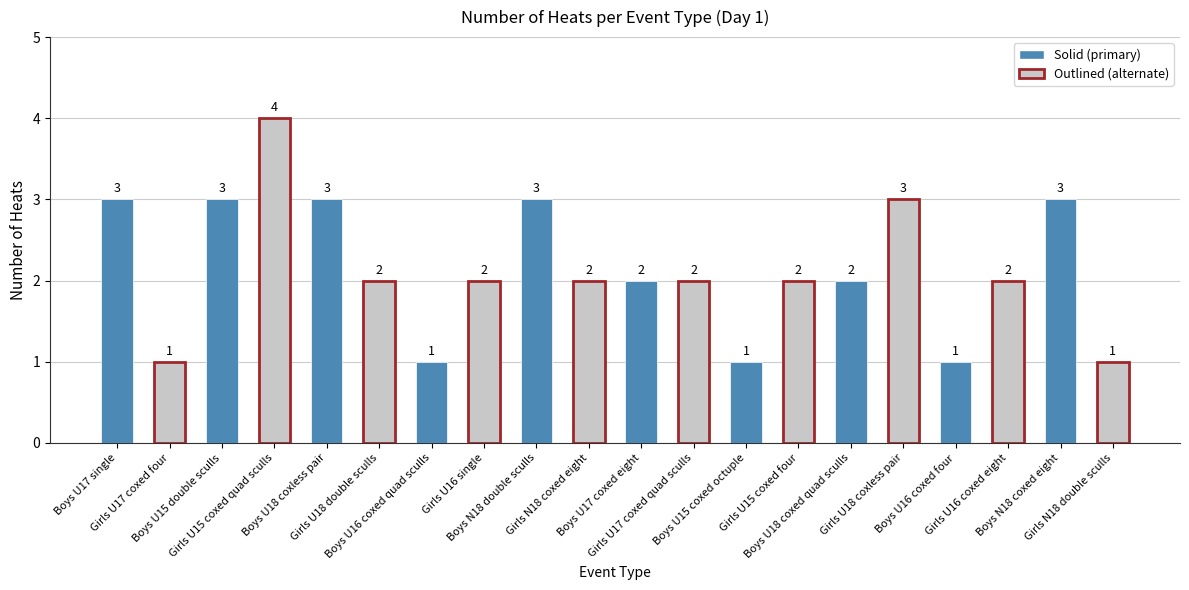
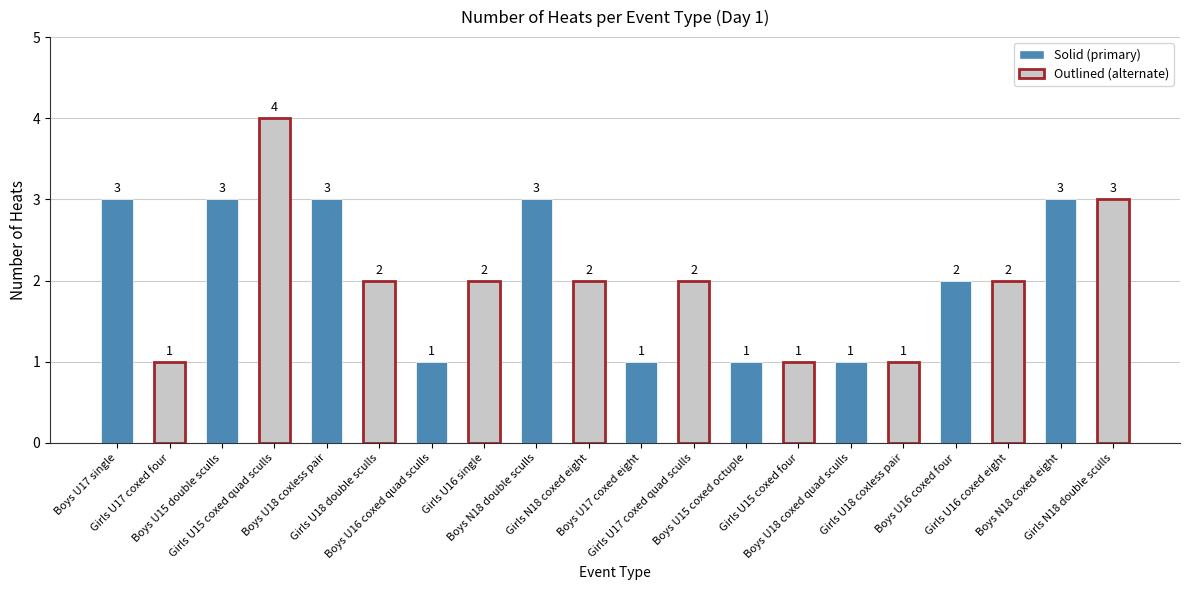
Boys U17 coxed eight: 2 -> 1
Girls U15 coxed four: 2 -> 1
Boys U18 coxed quad sculls: 2 -> 1
Girls U18 coxless pair: 3 -> 1
Boys U16 coxed four: 1 -> 2
Girls N18 double sculls: 1 -> 3
